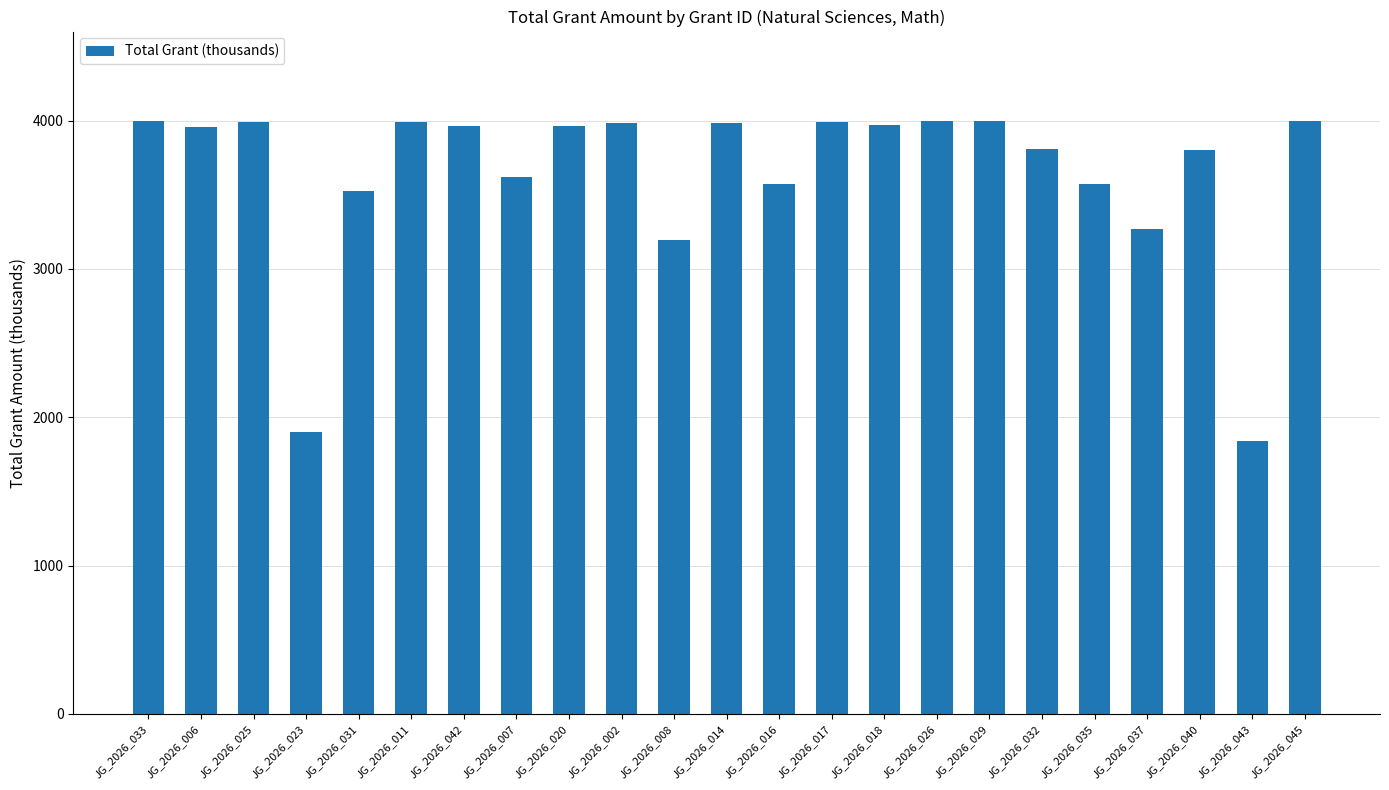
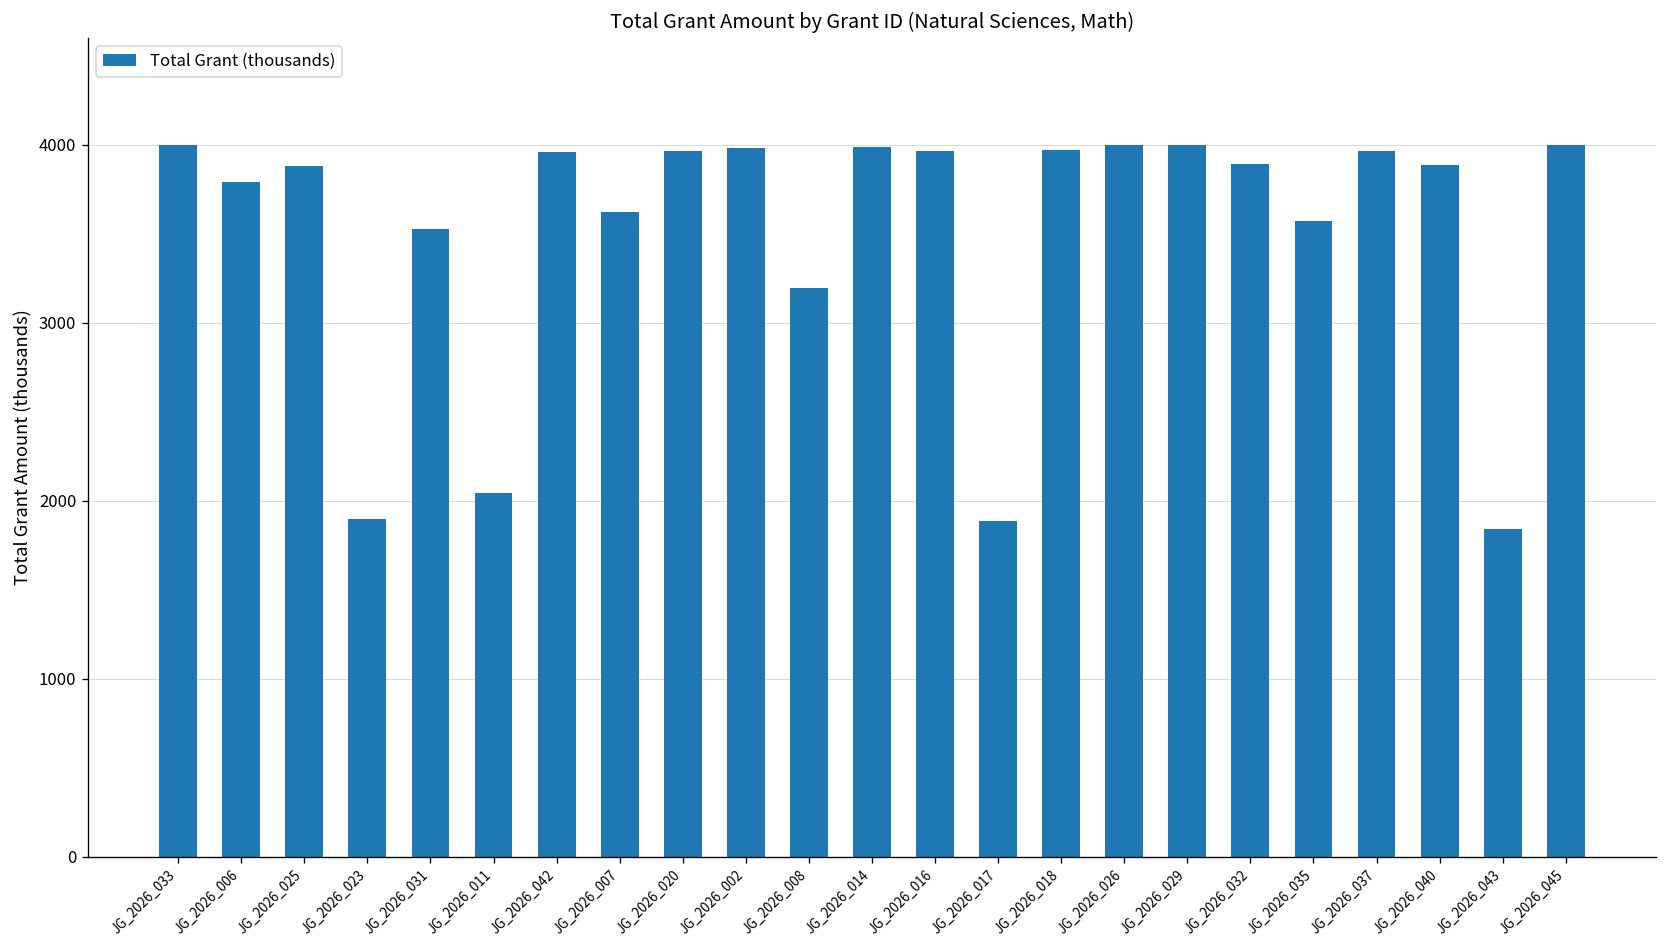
JG_2026_006: 3960 -> 3790
JG_2026_025: 3990 -> 3880
JG_2026_011: 3990 -> 2040
JG_2026_016: 3570 -> 3960
JG_2026_017: 3990 -> 1880
JG_2026_032: 3810 -> 3890
JG_2026_037: 3270 -> 3970
JG_2026_040: 3800 -> 3890
